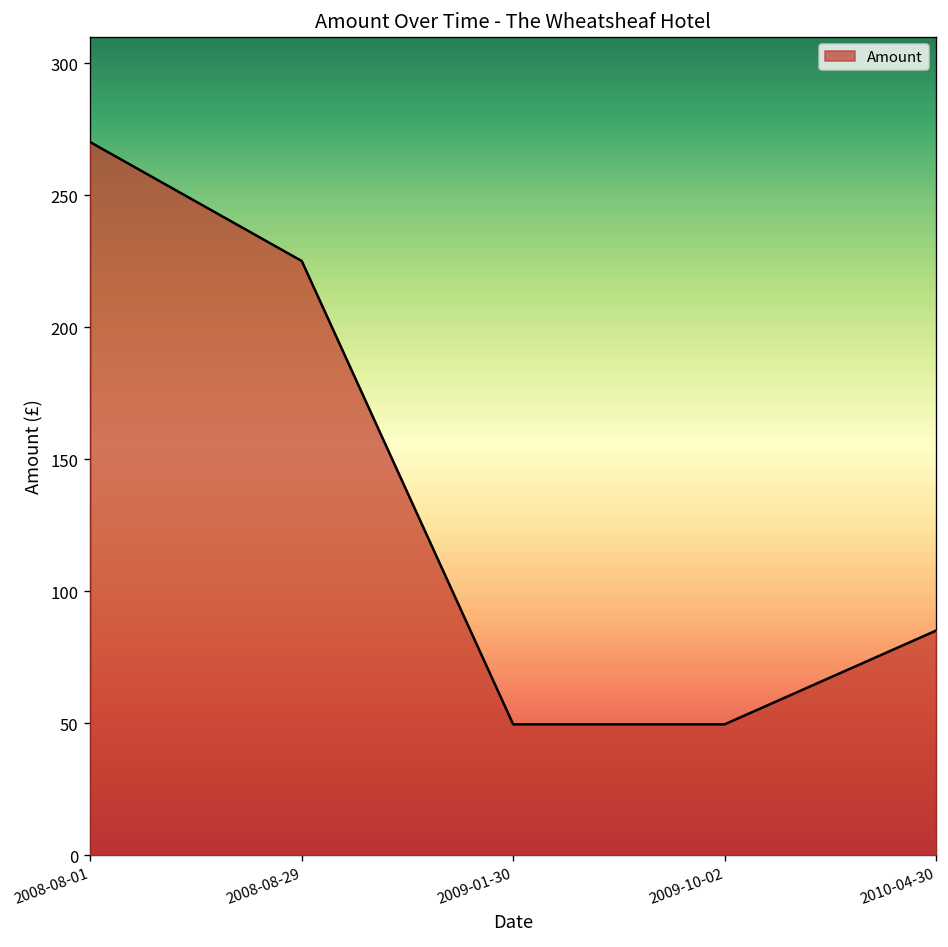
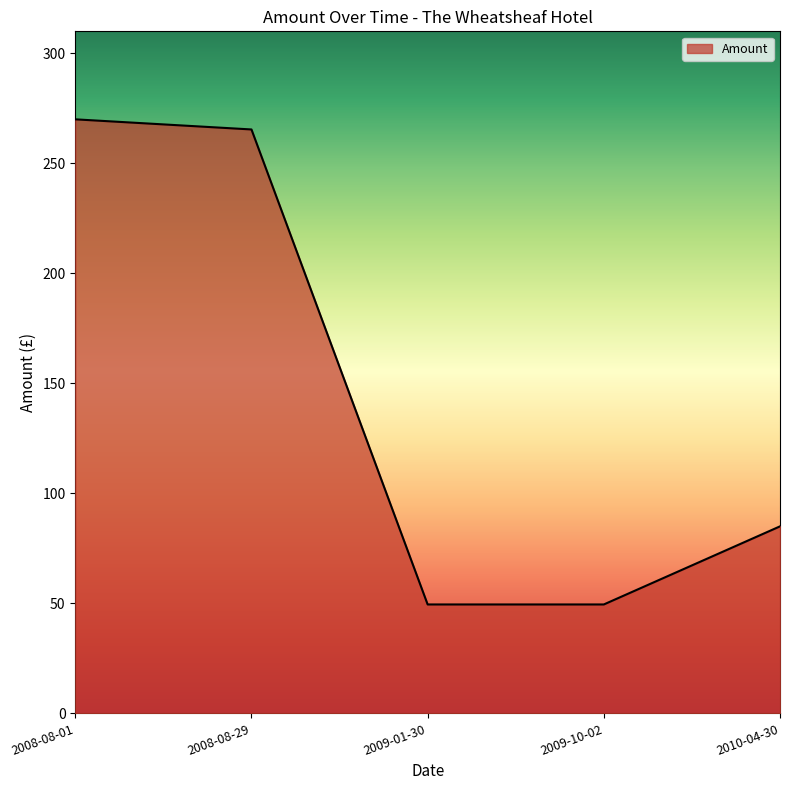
2008-08-29: 225 -> 265
